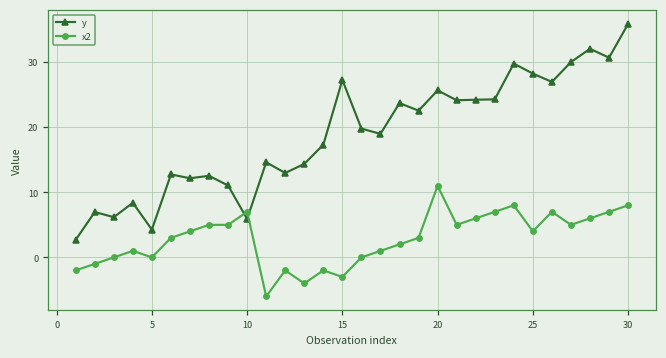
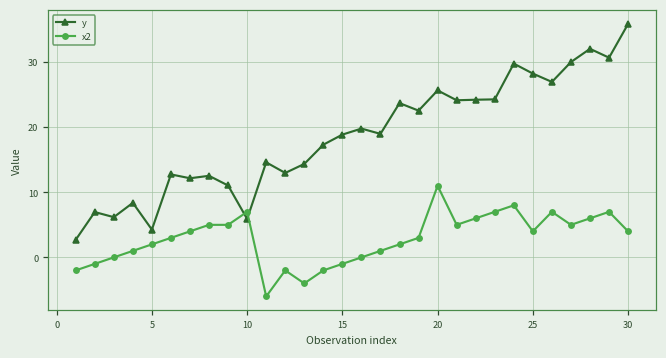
x2, 5: 0 -> 2
y, 15: 27 -> 19
x2, 15: -3 -> -1
x2, 30: 8 -> 4
